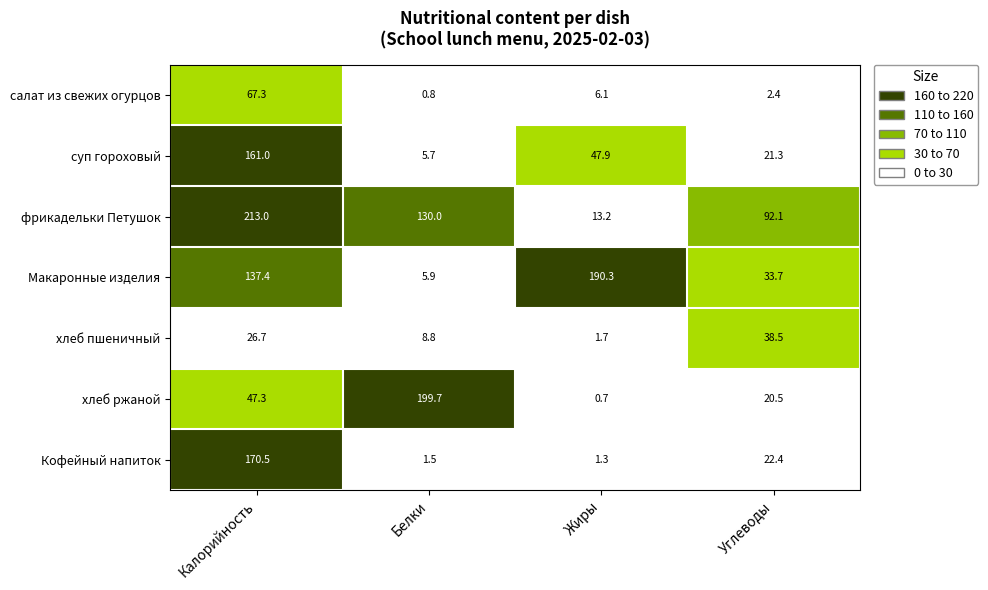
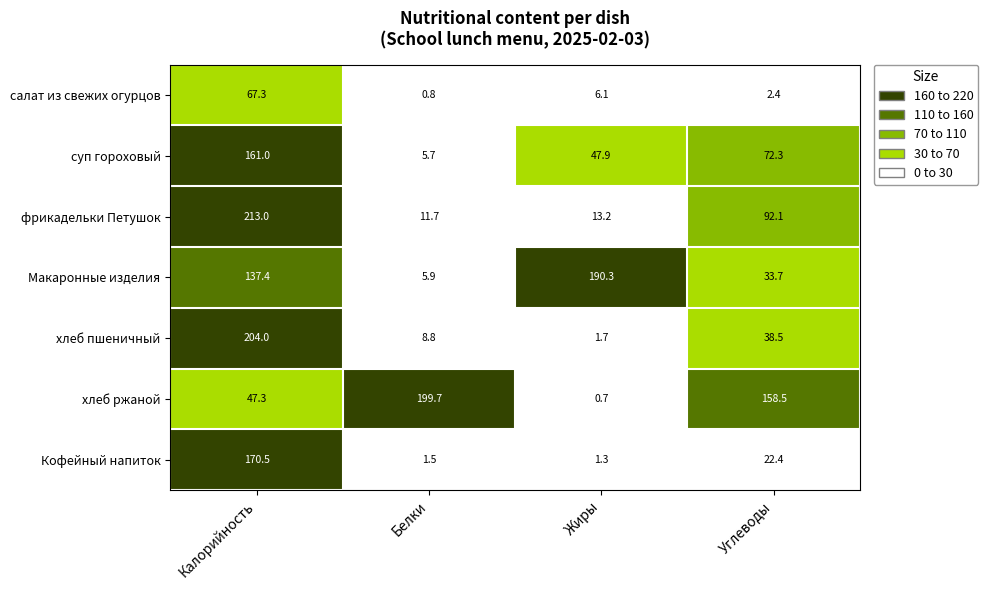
суп гороховый, Углеводы: 21.3 -> 72.3
фрикадельки Петушок, Белки: 130.0 -> 11.7
хлеб пшеничный, Калорийность: 26.7 -> 204.0
хлеб ржаной, Углеводы: 20.5 -> 158.5
